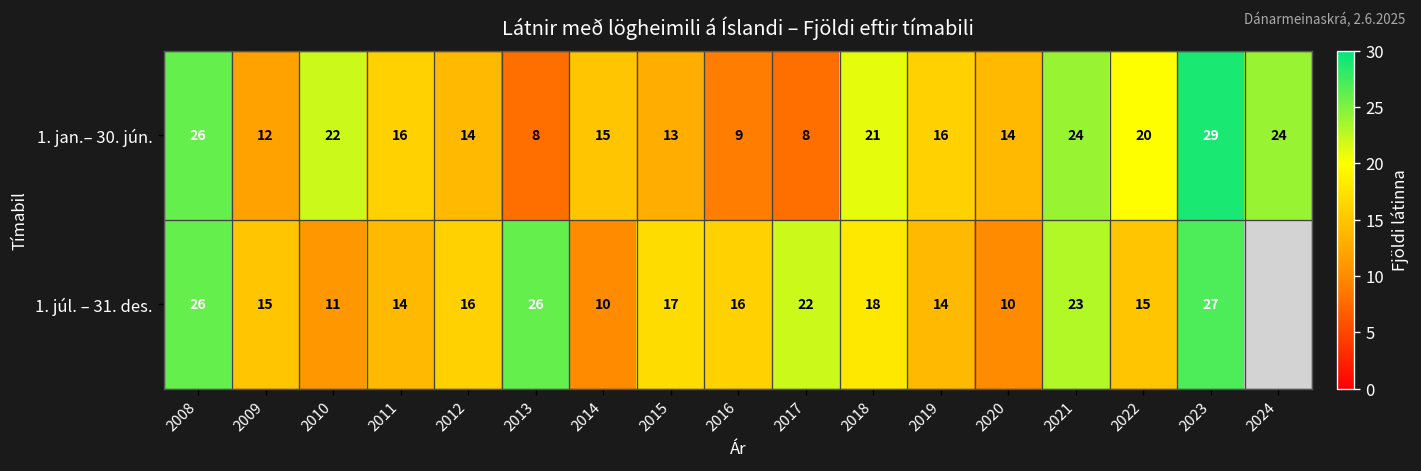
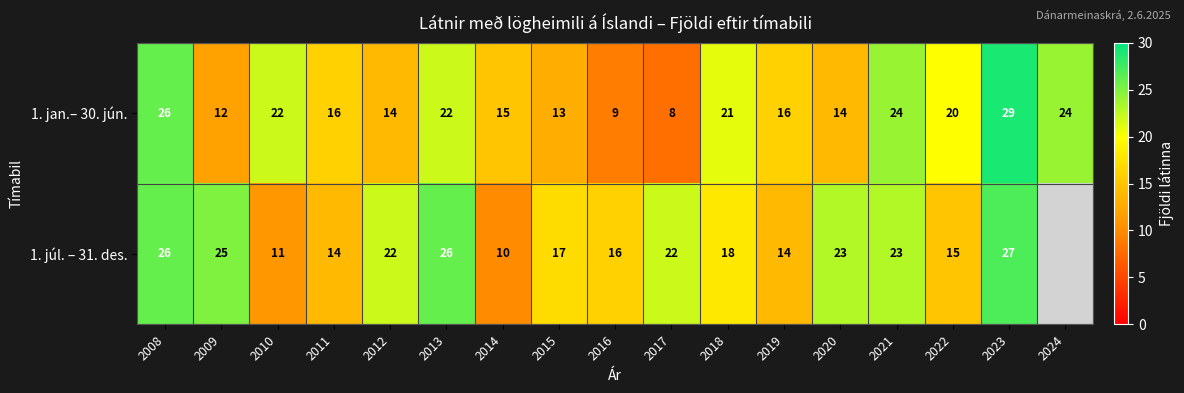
1. jan.– 30. jún., 2013: 8 -> 22
1. júl. – 31. des., 2009: 15 -> 25
1. júl. – 31. des., 2012: 16 -> 22
1. júl. – 31. des., 2020: 10 -> 23
